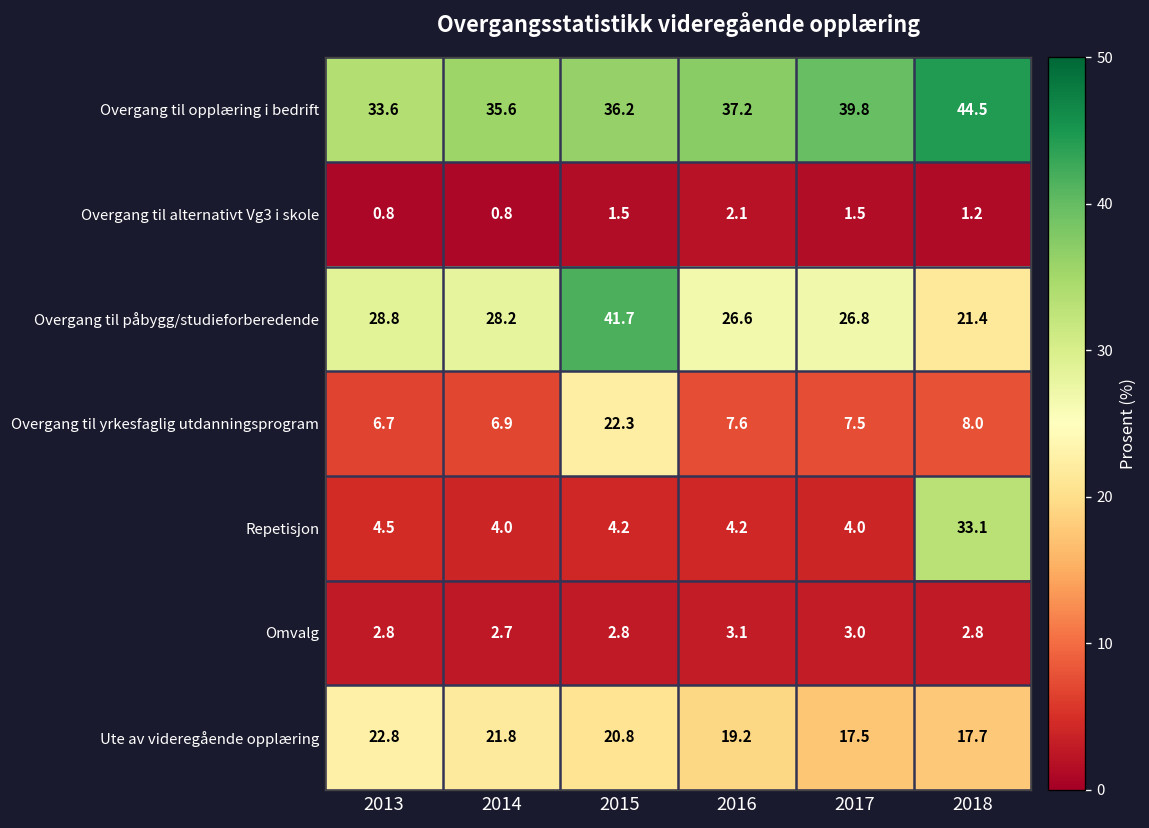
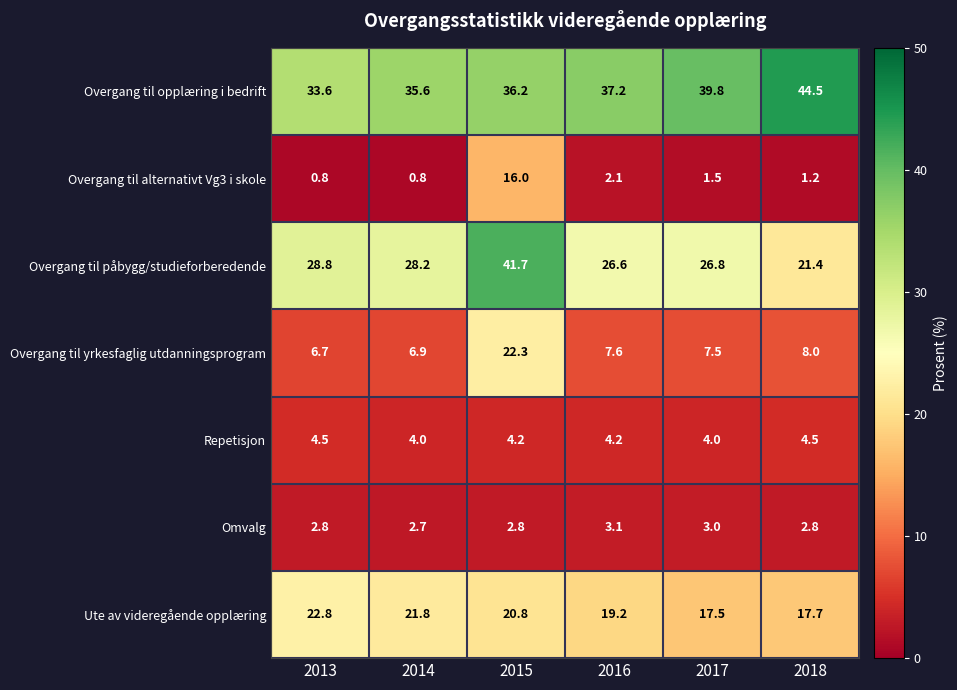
Overgang til alternativt Vg3 i skole, 2015: 1.5 -> 16.0
Repetisjon, 2018: 33.1 -> 4.5
